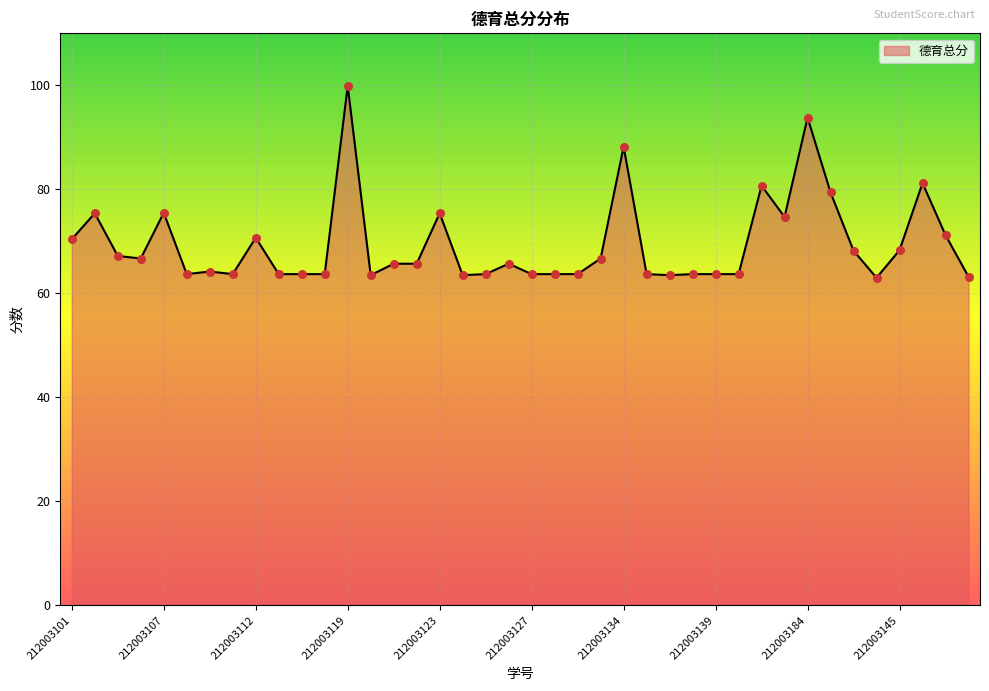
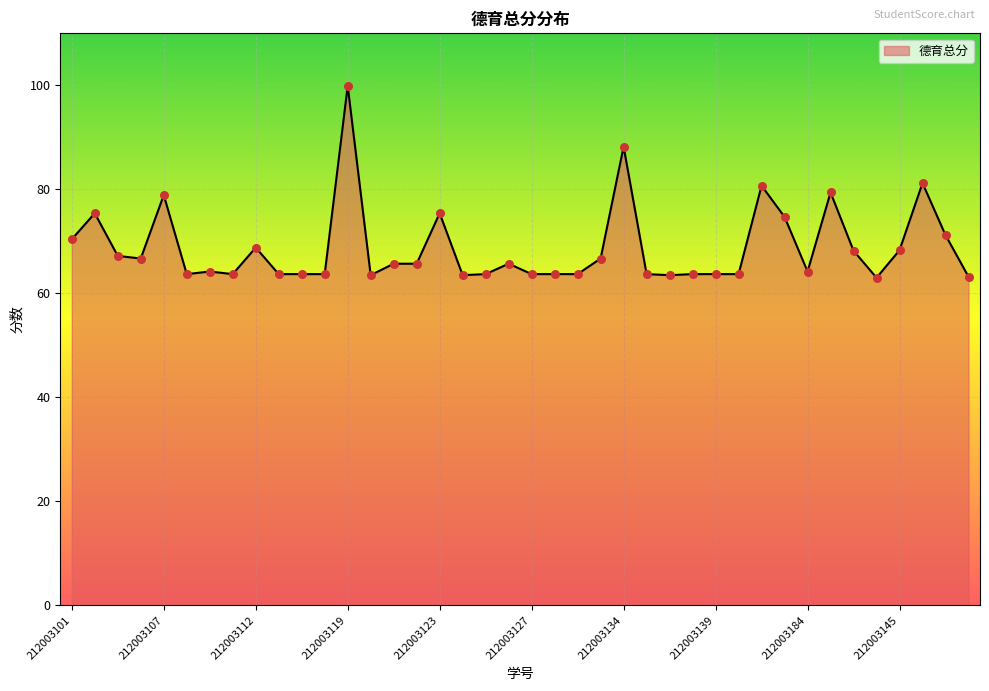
212003107: 76 -> 79
212003112: 71 -> 69
212003184: 94 -> 64
